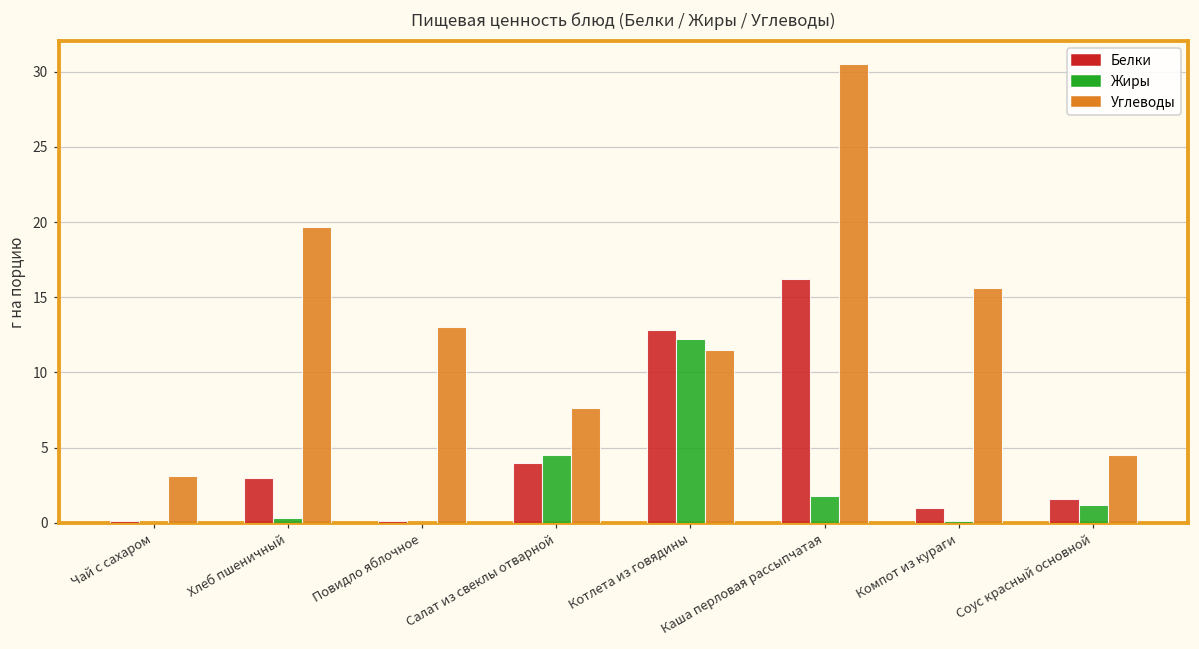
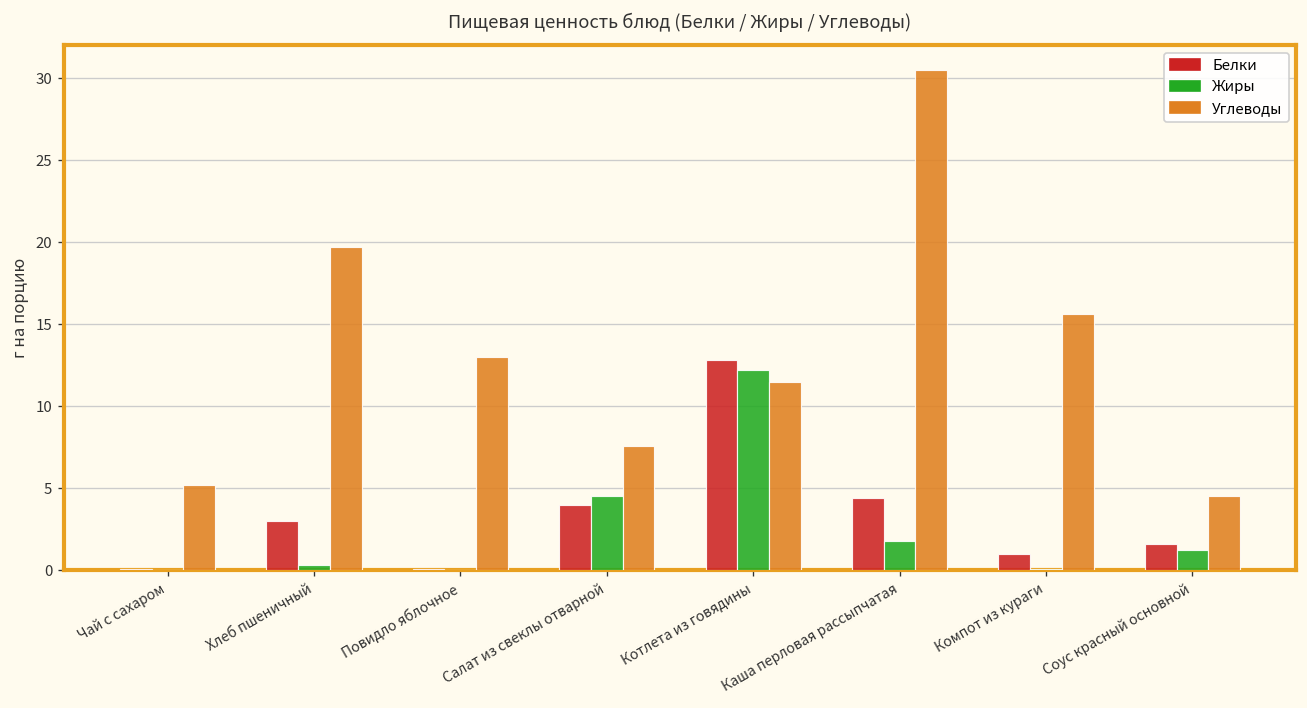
Углеводы, Чай с сахаром: 3.1 -> 5.2
Белки, Каша перловая рассыпчатая: 16.2 -> 4.4
